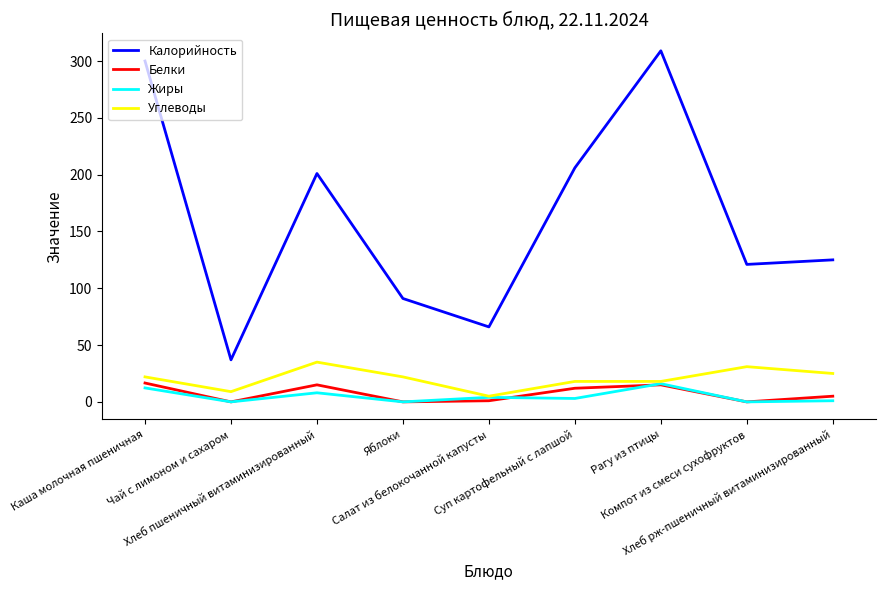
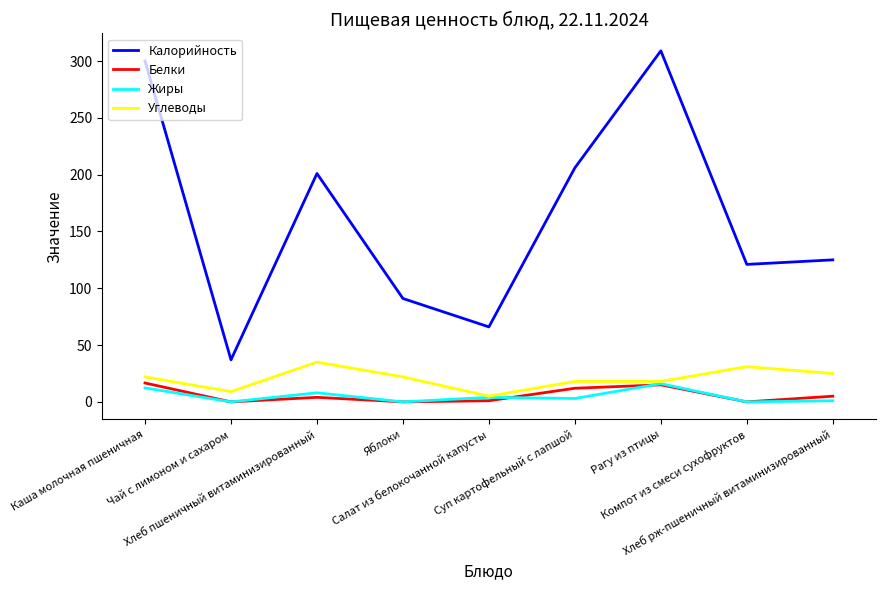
Белки, Хлеб пшеничный витаминизированный: 15 -> 4
